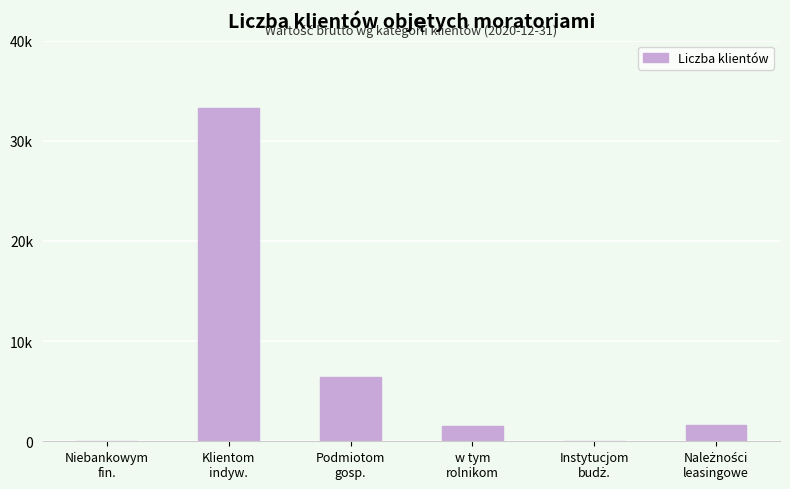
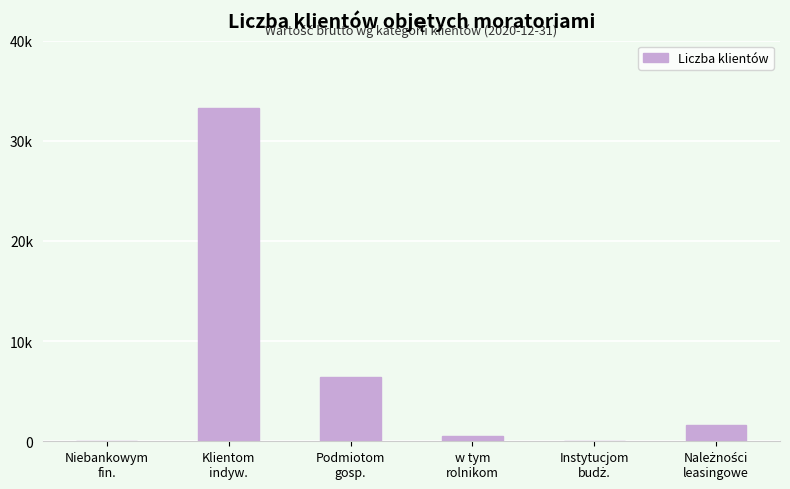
w tym rolnikom: 1500 -> 500
